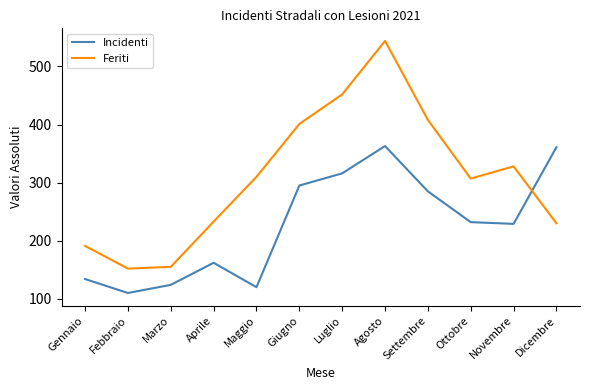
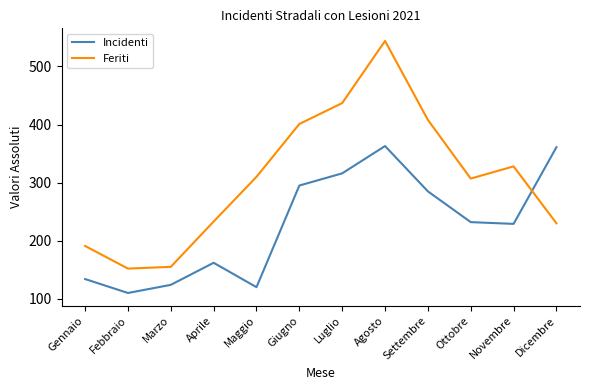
Feriti, Luglio: 450 -> 440
